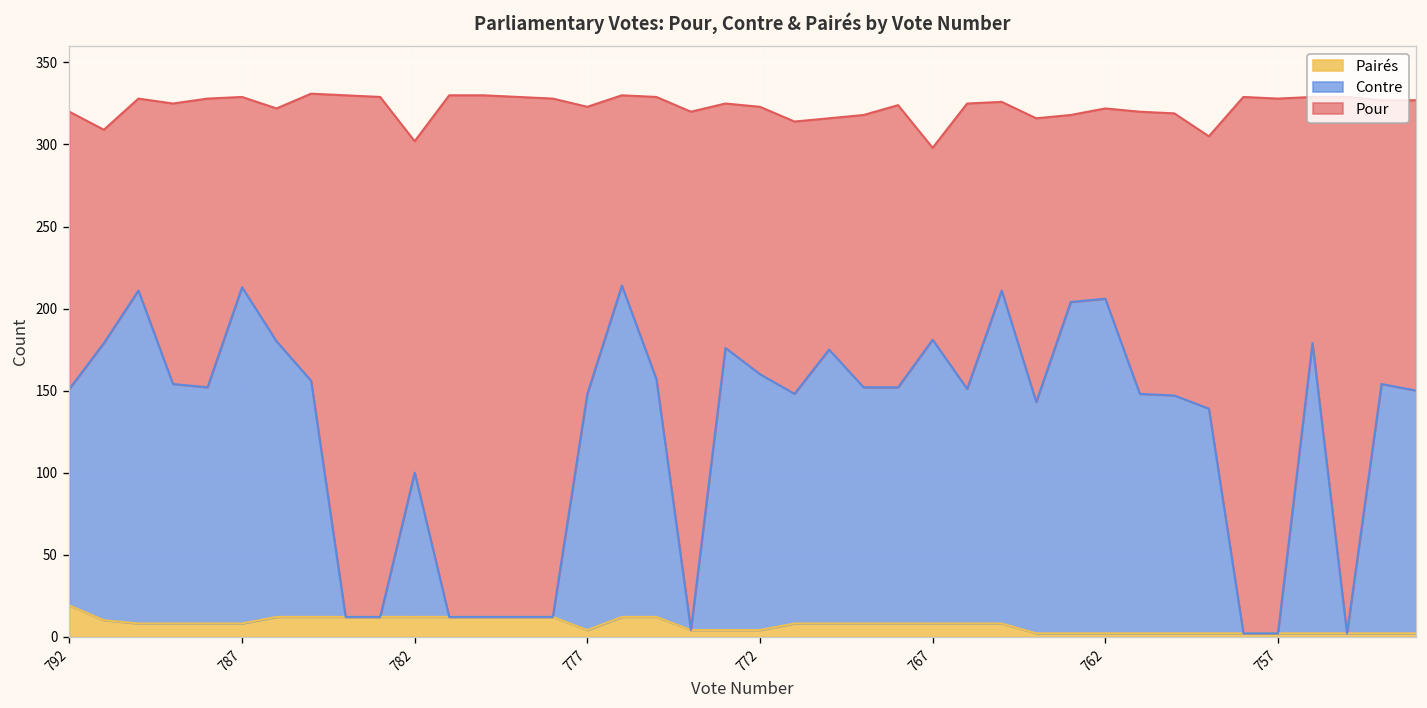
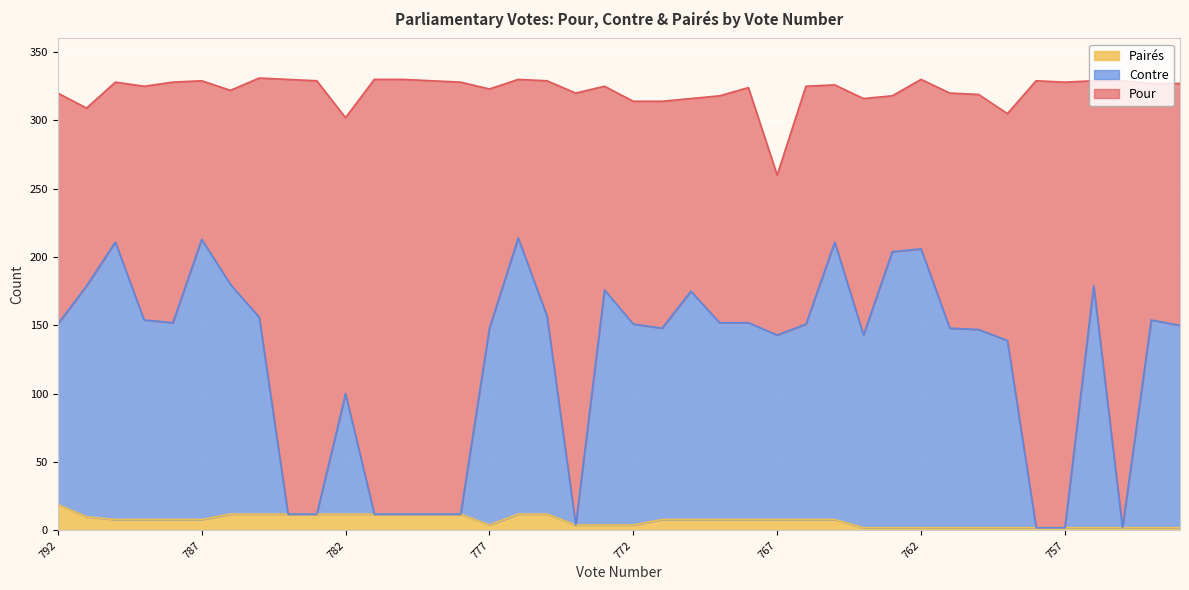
Contre, 772: 156 -> 147
Contre, 767: 173 -> 135
Pour, 762: 116 -> 124
